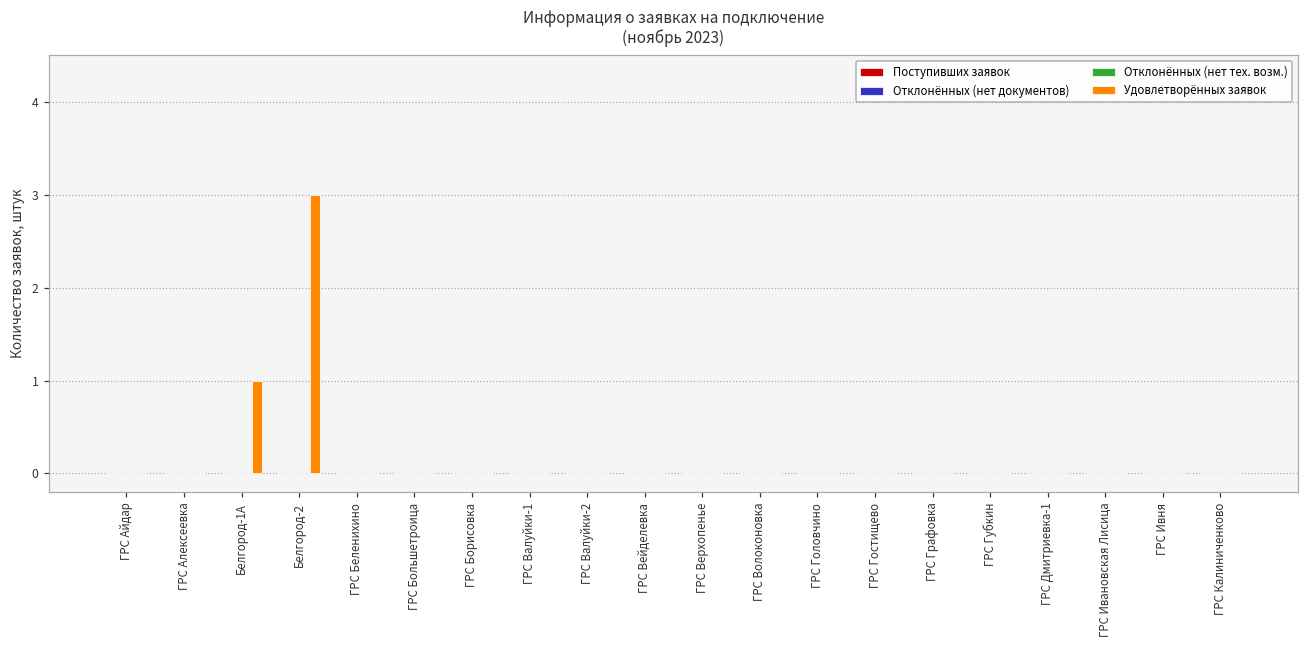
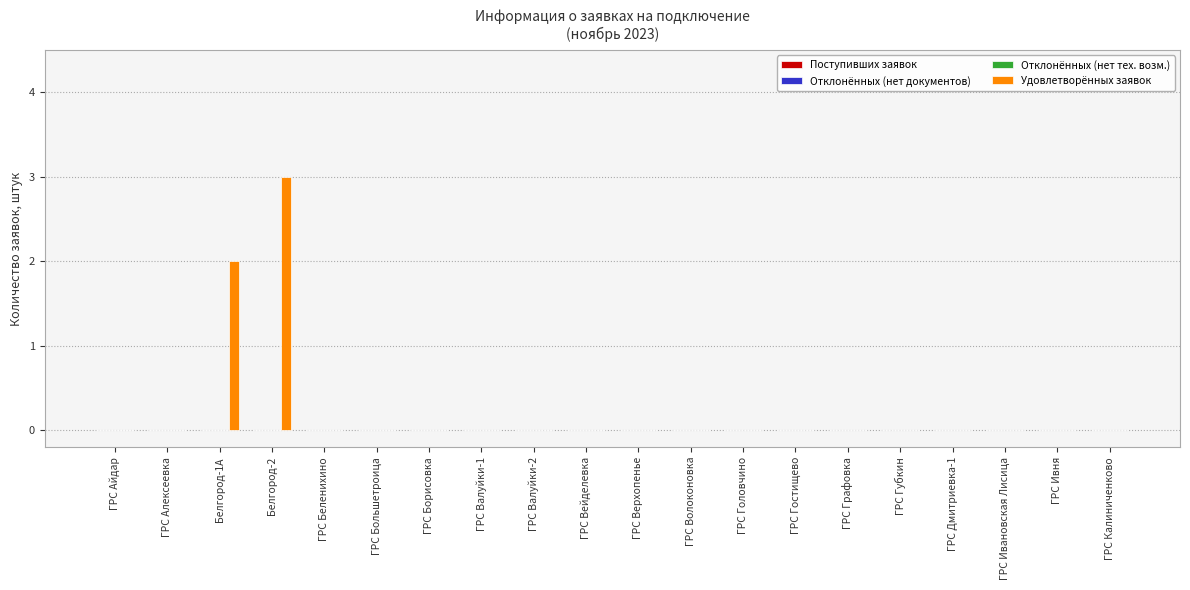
Удовлетворённых заявок, Белгород-1А: 1 -> 2
